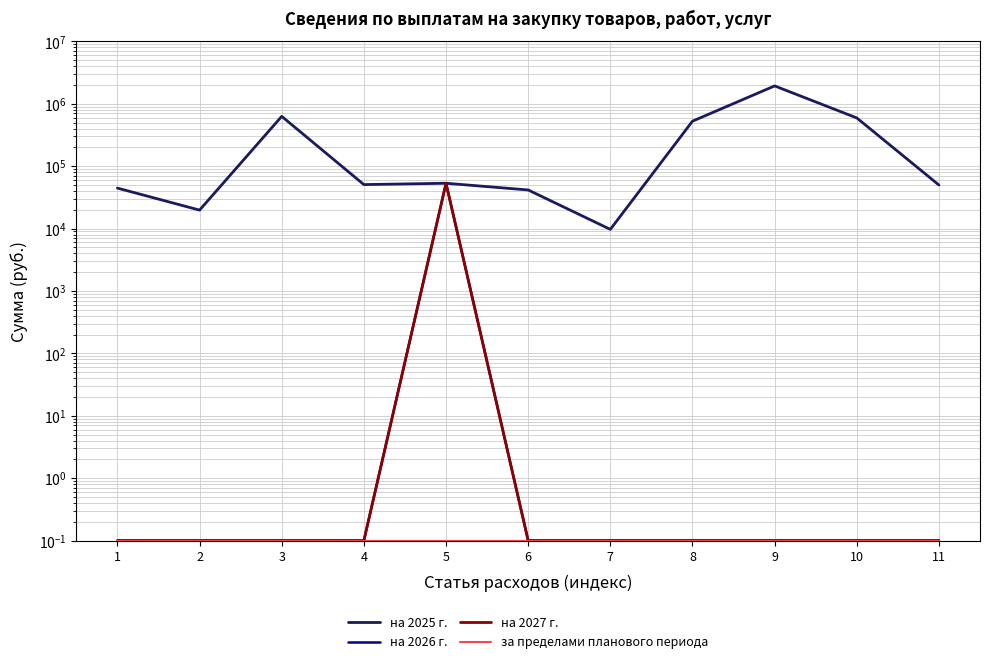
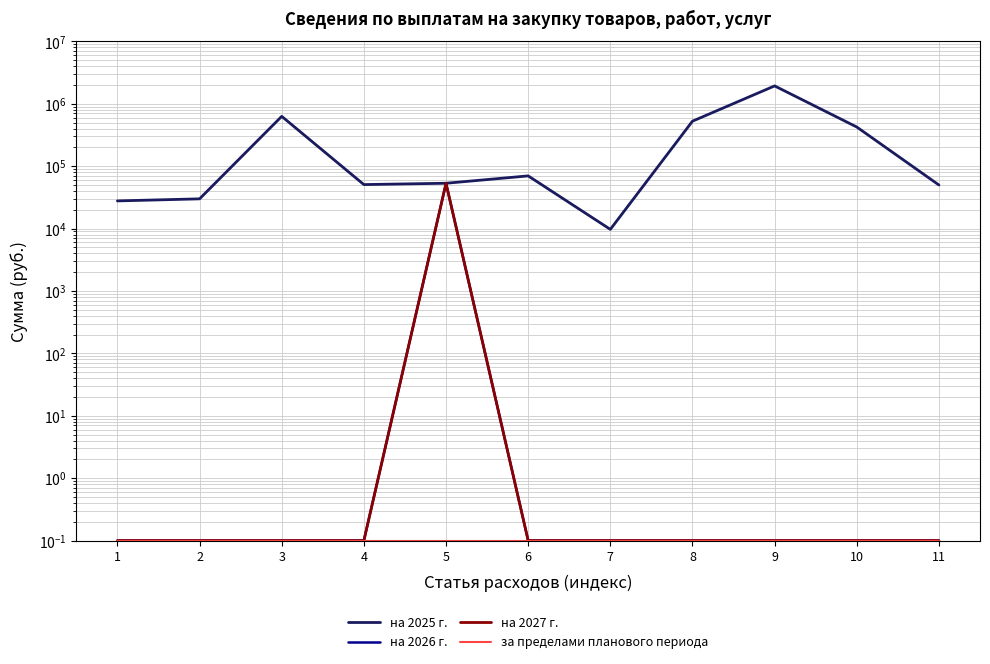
на 2025 г., 1: 40000 -> 30000
на 2025 г., 2: 20000 -> 30000
на 2025 г., 6: 40000 -> 70000
на 2025 г., 10: 600000 -> 400000
